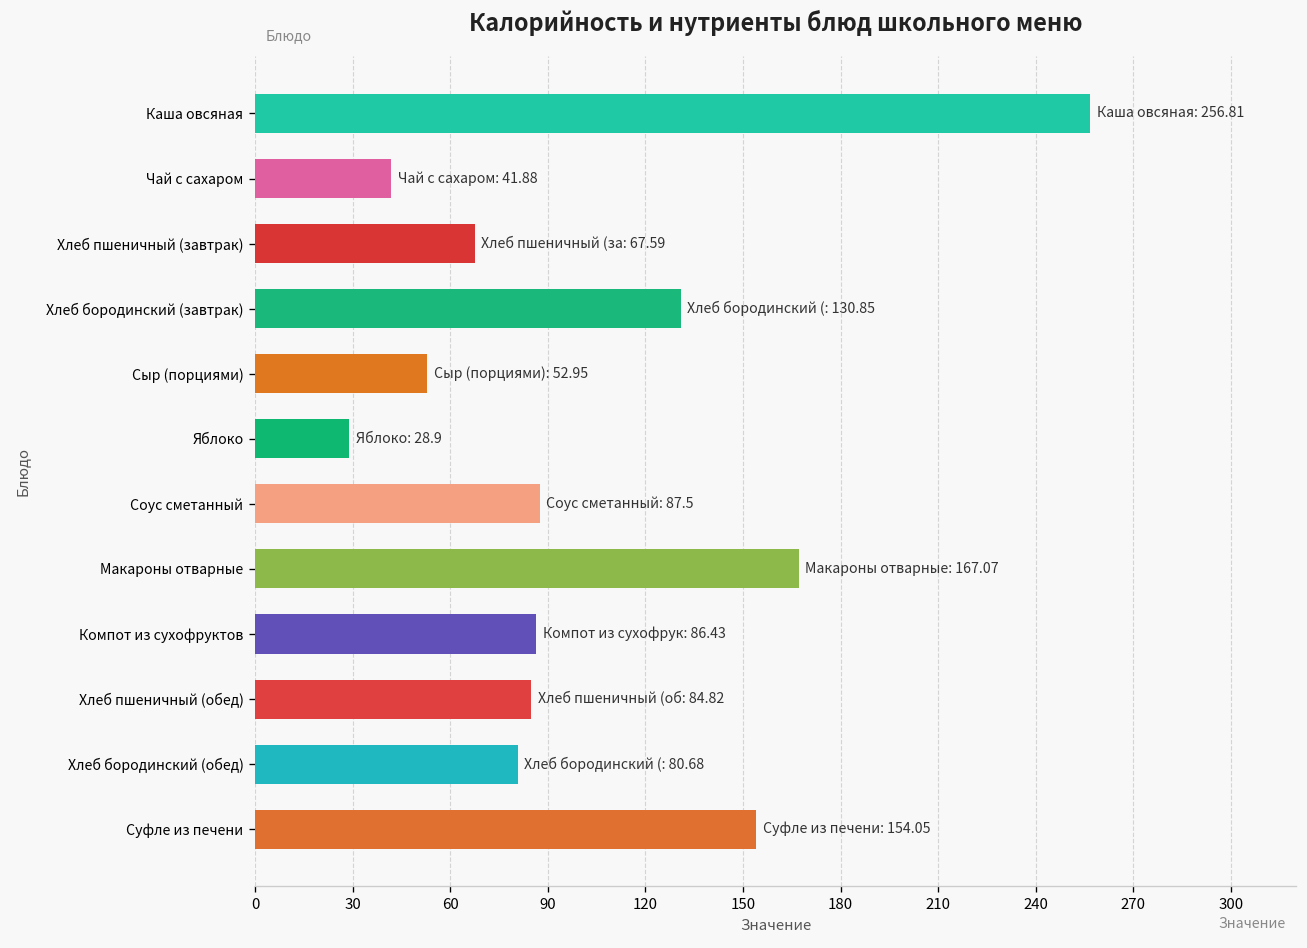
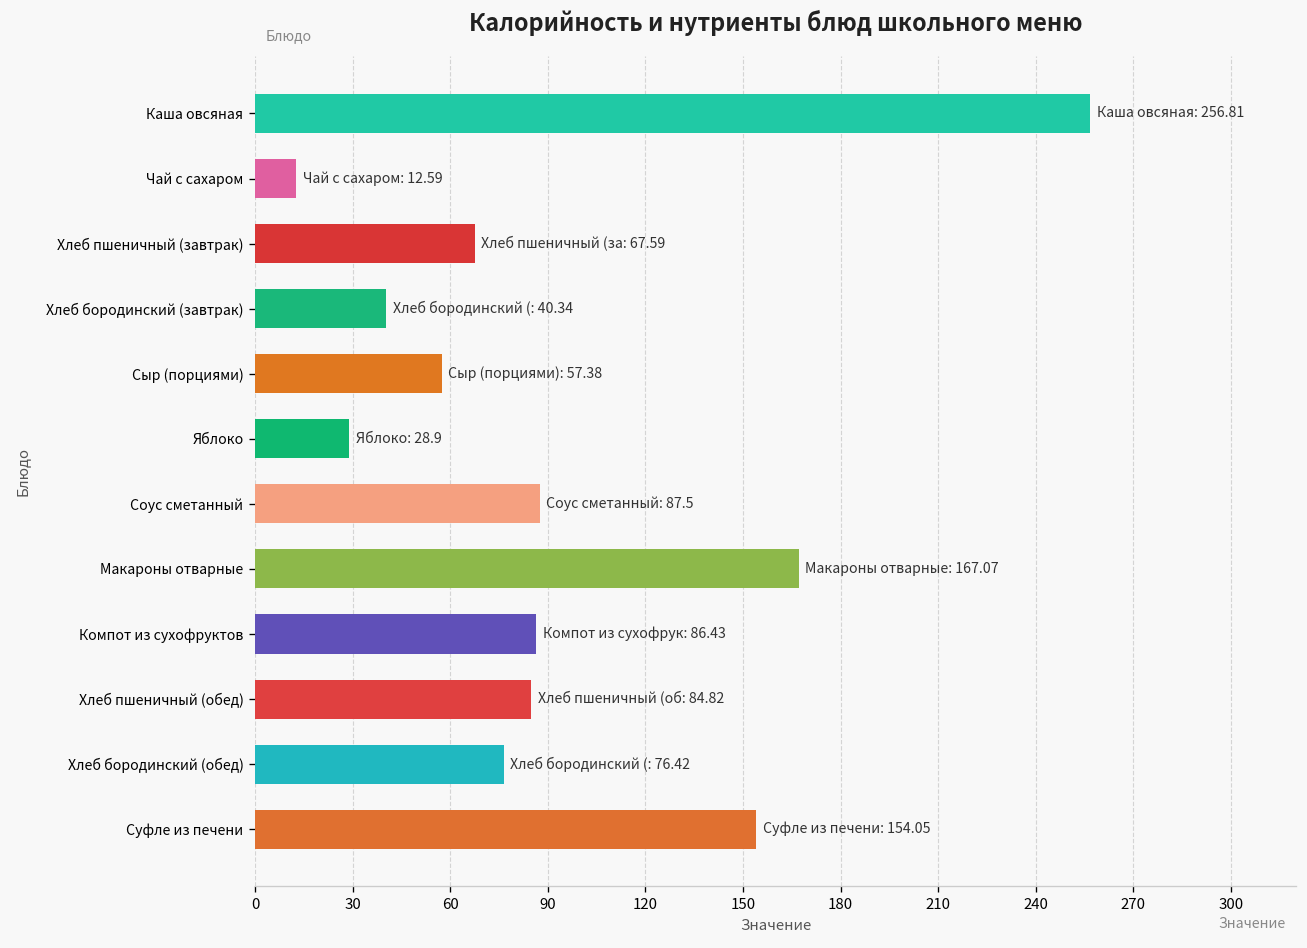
Чай с сахаром: 41.88 -> 12.59
Хлеб бородинский (завтрак): 130.85 -> 40.34
Сыр (порциями): 52.95 -> 57.38
Хлеб бородинский (обед): 80.68 -> 76.42
